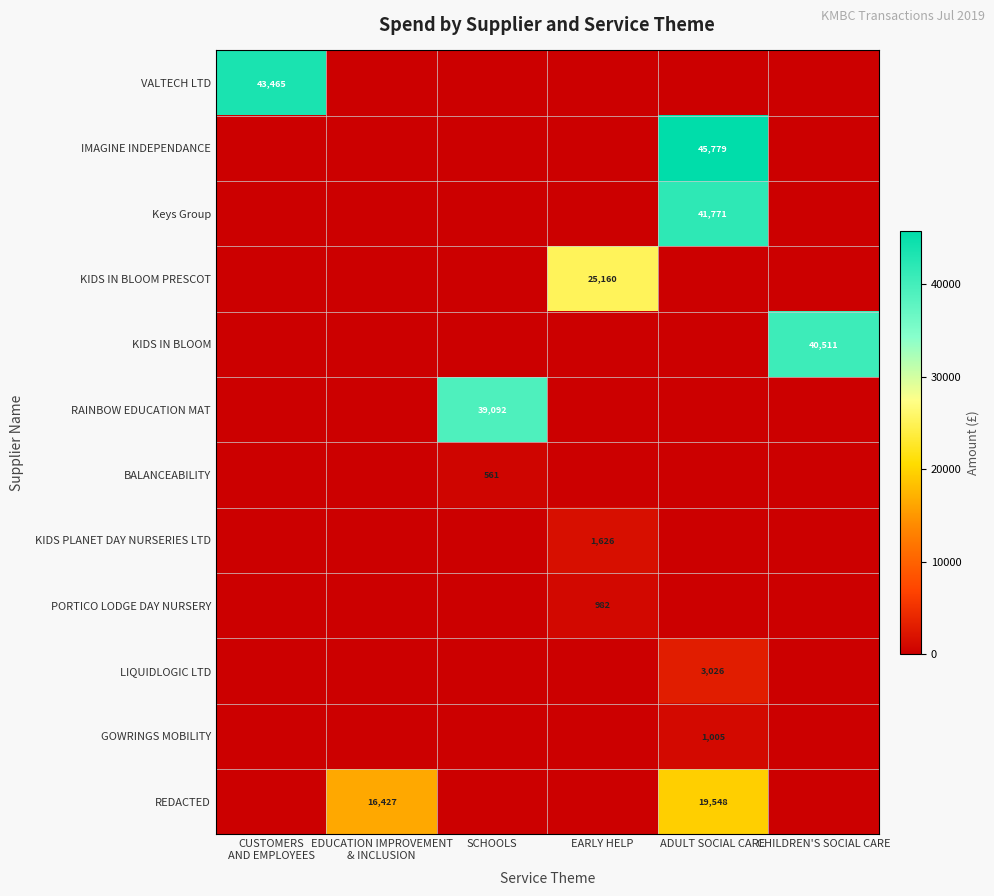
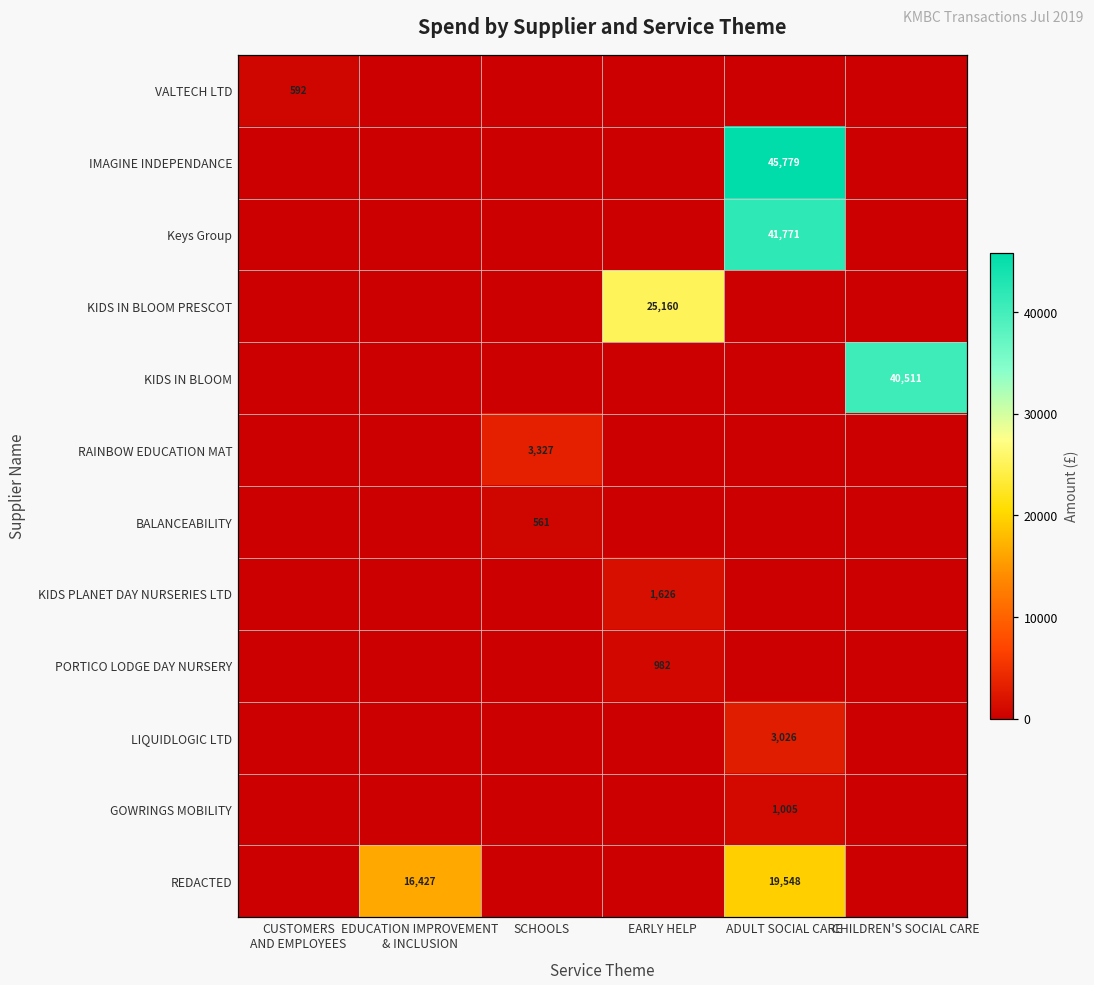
VALTECH LTD, CUSTOMERS AND EMPLOYEES: 43,465 -> 592
RAINBOW EDUCATION MAT, SCHOOLS: 39,092 -> 3,327
